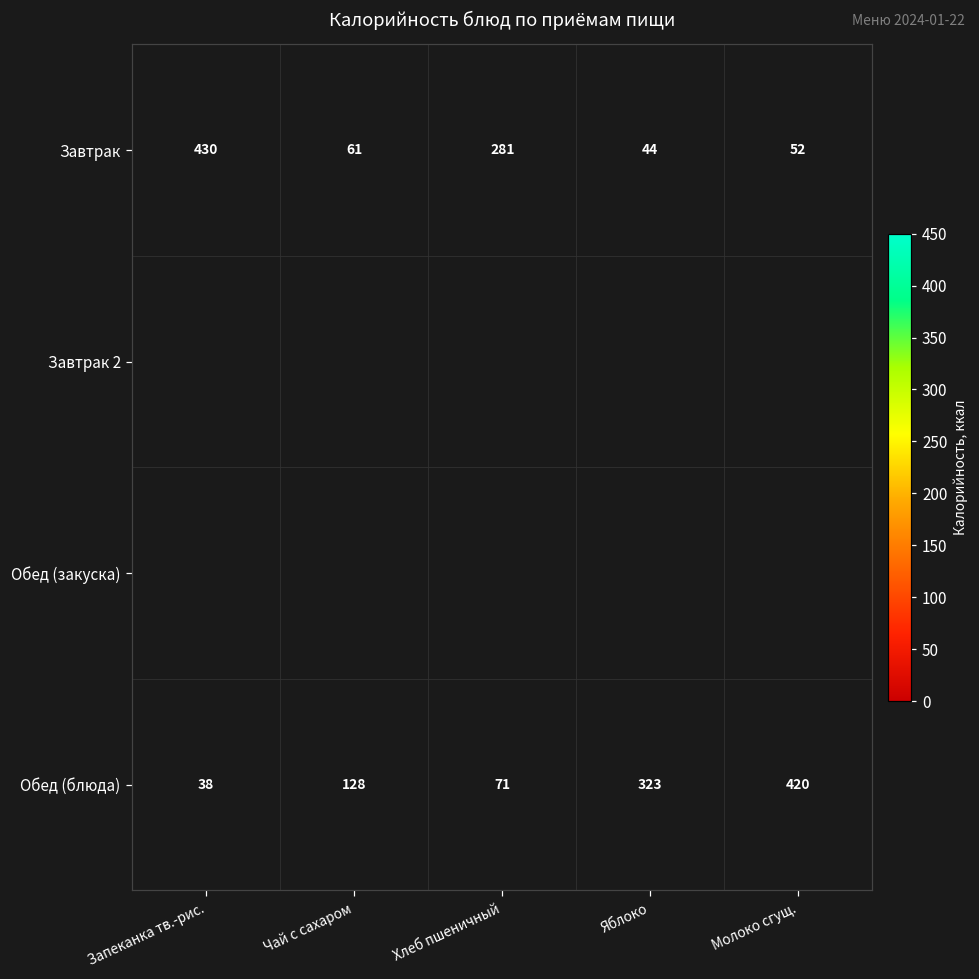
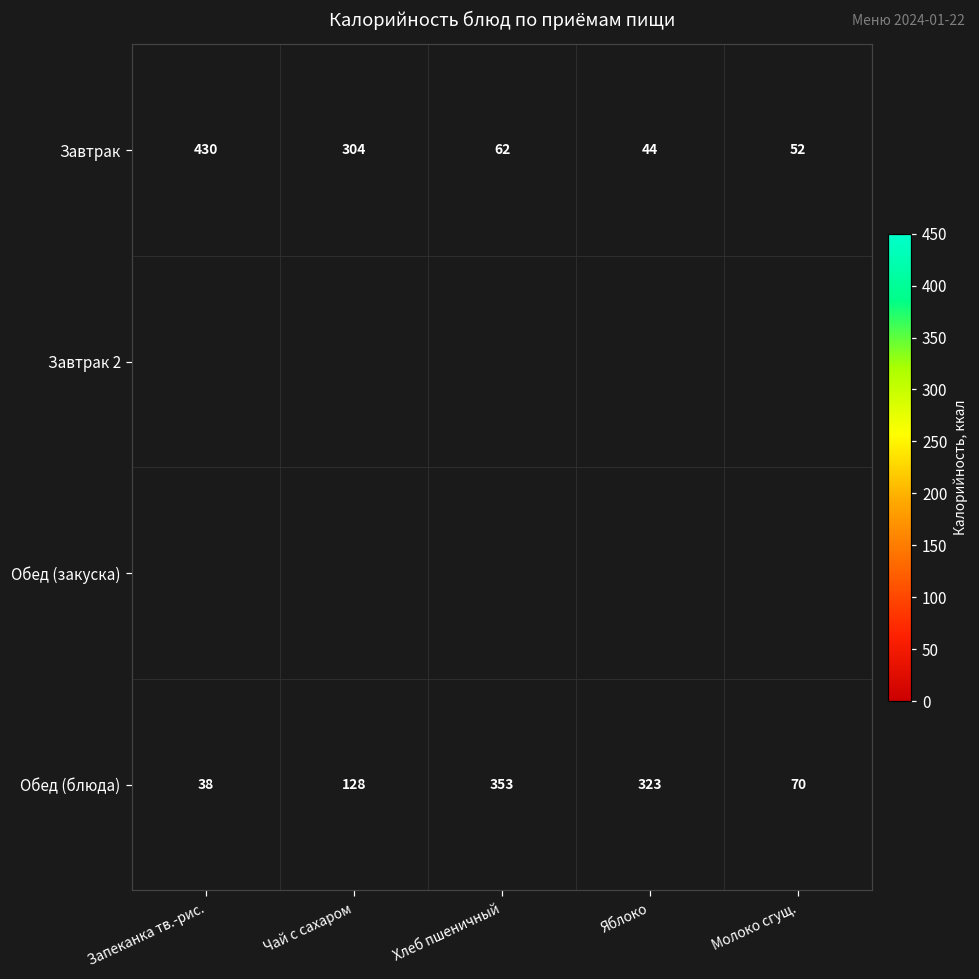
Завтрак, Чай с сахаром: 61 -> 304
Завтрак, Хлеб пшеничный: 281 -> 62
Обед (блюда), Хлеб пшеничный: 71 -> 353
Обед (блюда), Молоко сгущ.: 420 -> 70
